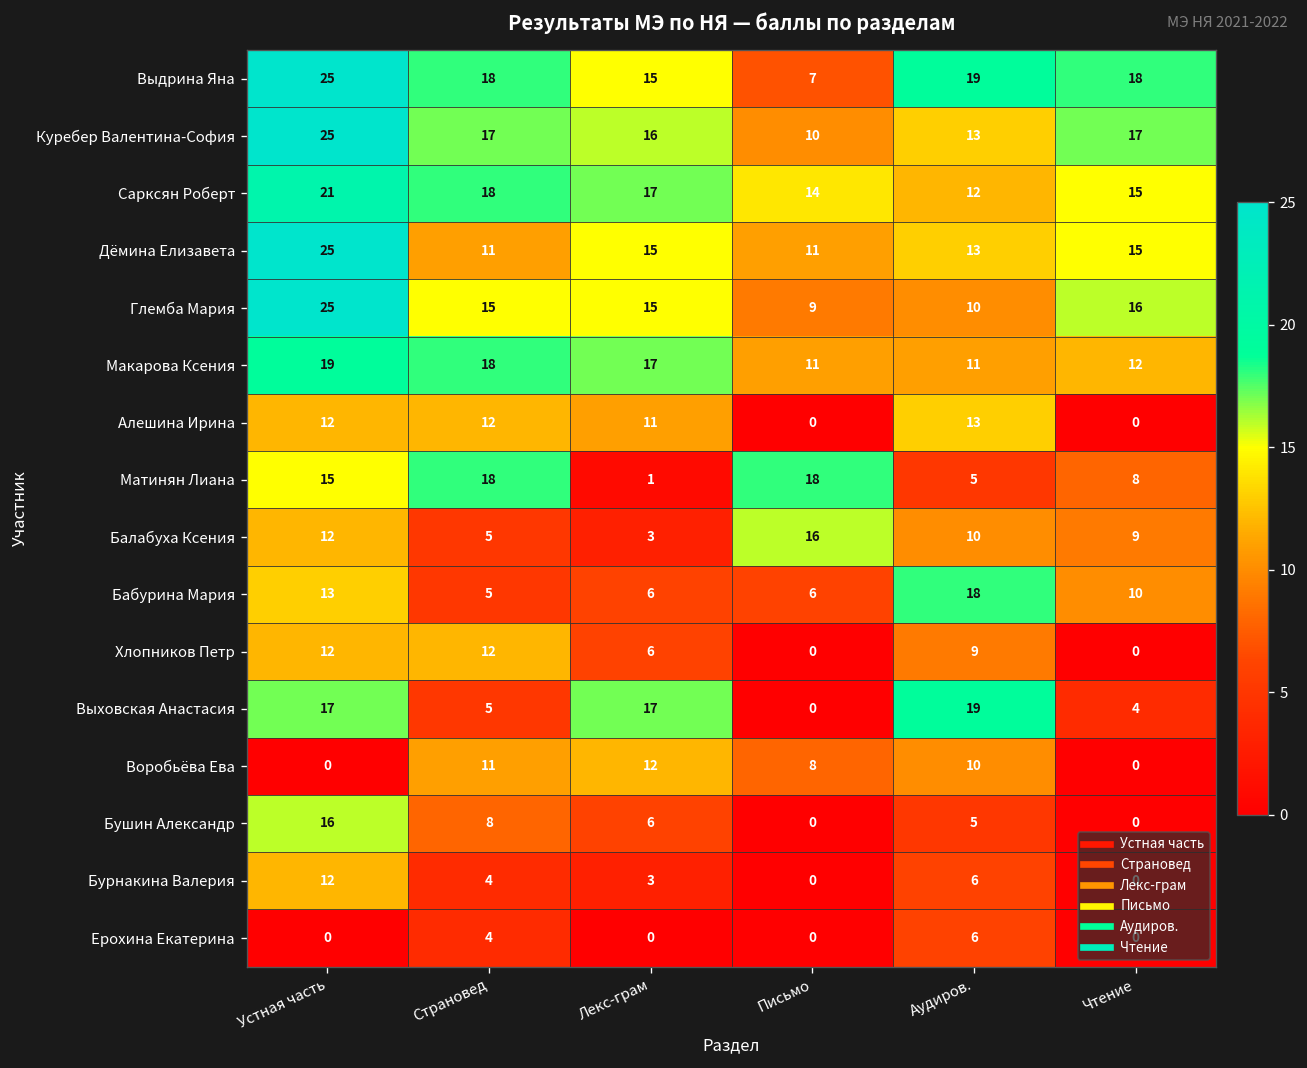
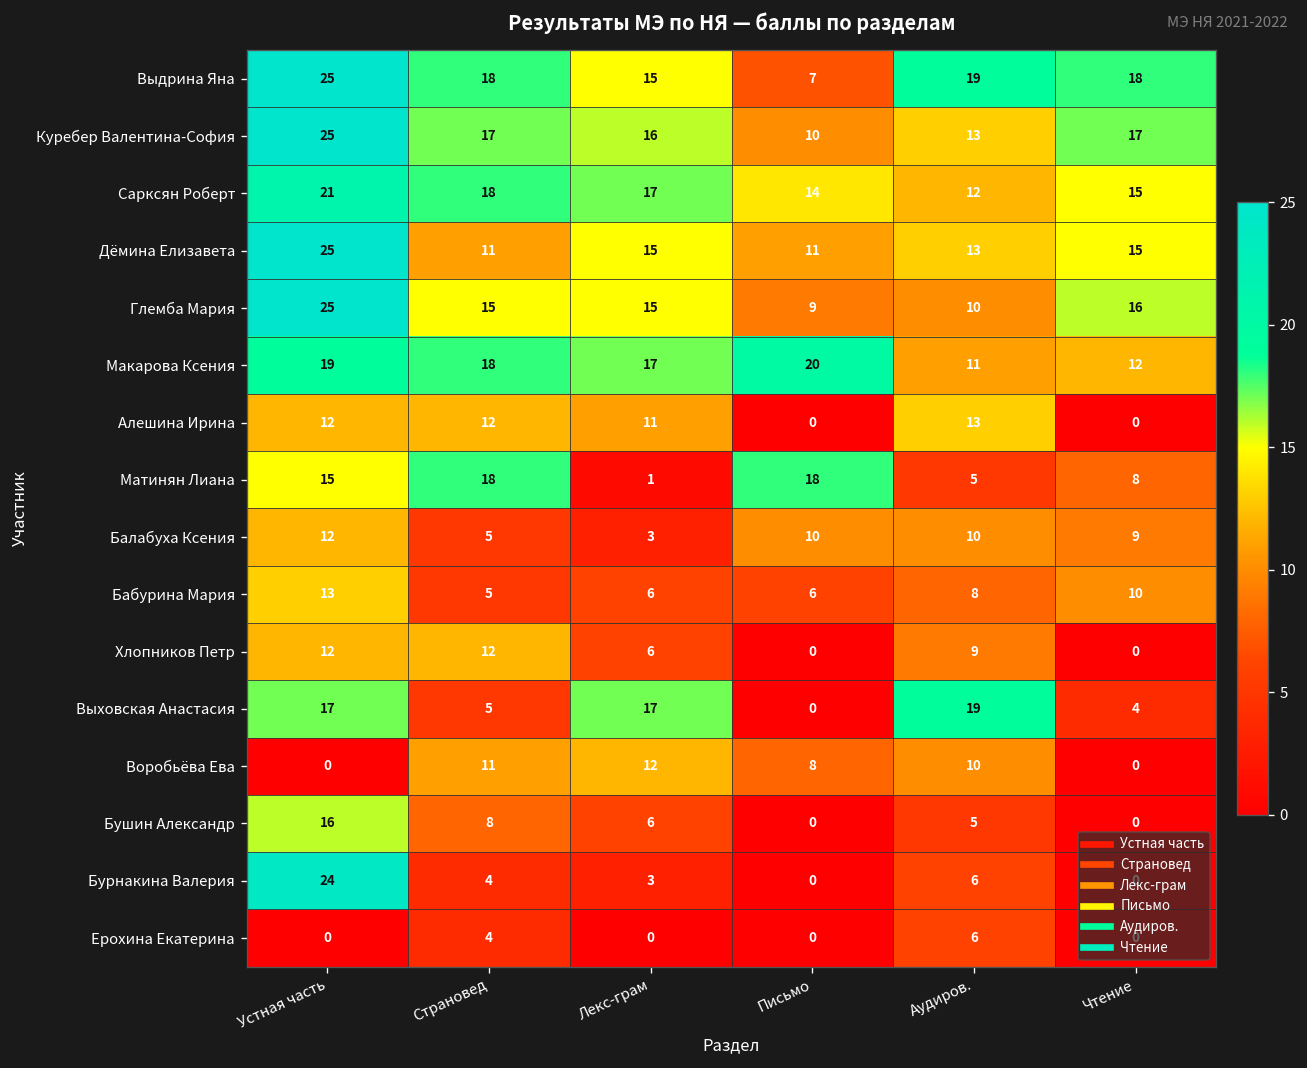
Макарова Ксения, Письмо: 11 -> 20
Балабуха Ксения, Письмо: 16 -> 10
Бабурина Мария, Аудиров.: 18 -> 8
Бурнакина Валерия, Устная часть: 12 -> 24
